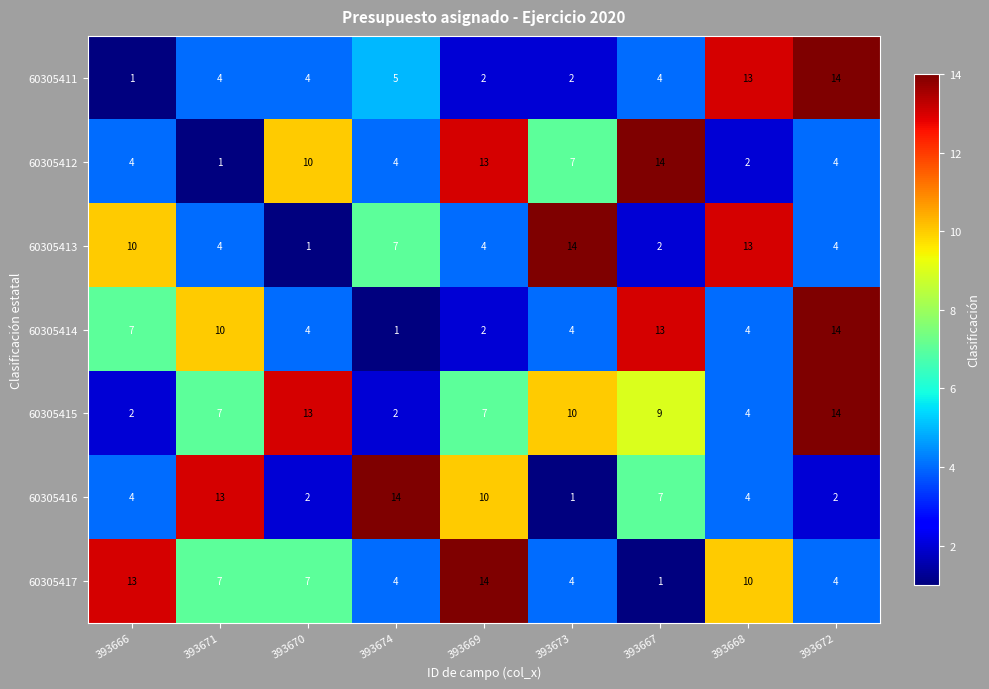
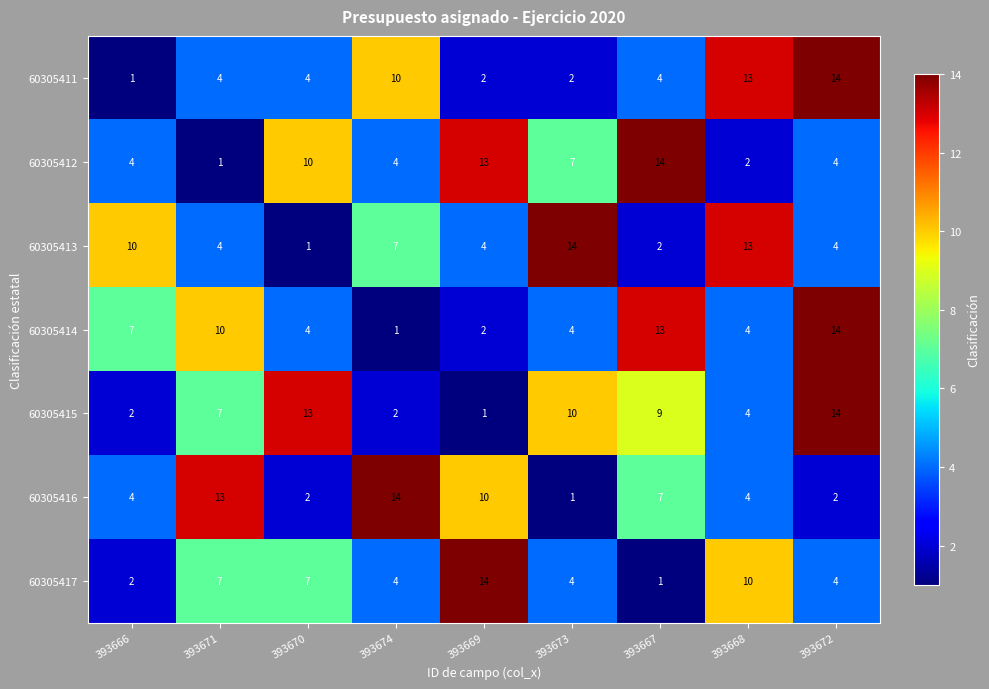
60305411, 393674: 5 -> 10
60305415, 393669: 7 -> 1
60305417, 393666: 13 -> 2
